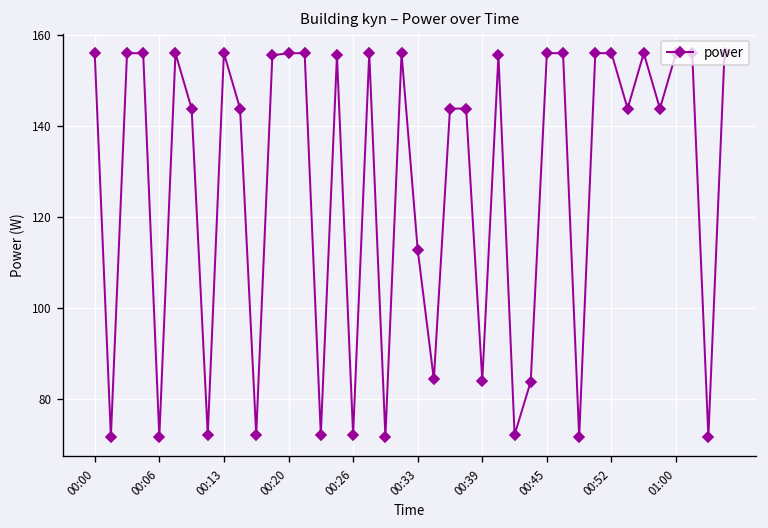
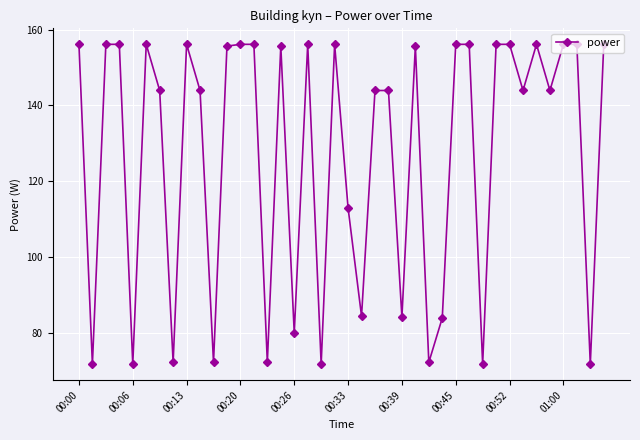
00:26: 72 -> 80
